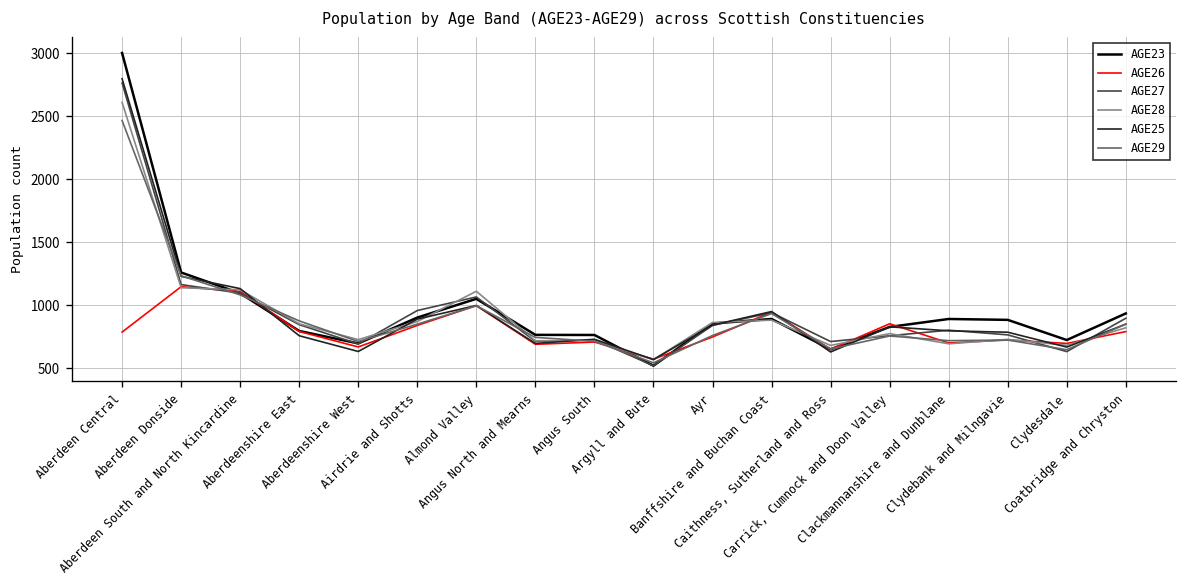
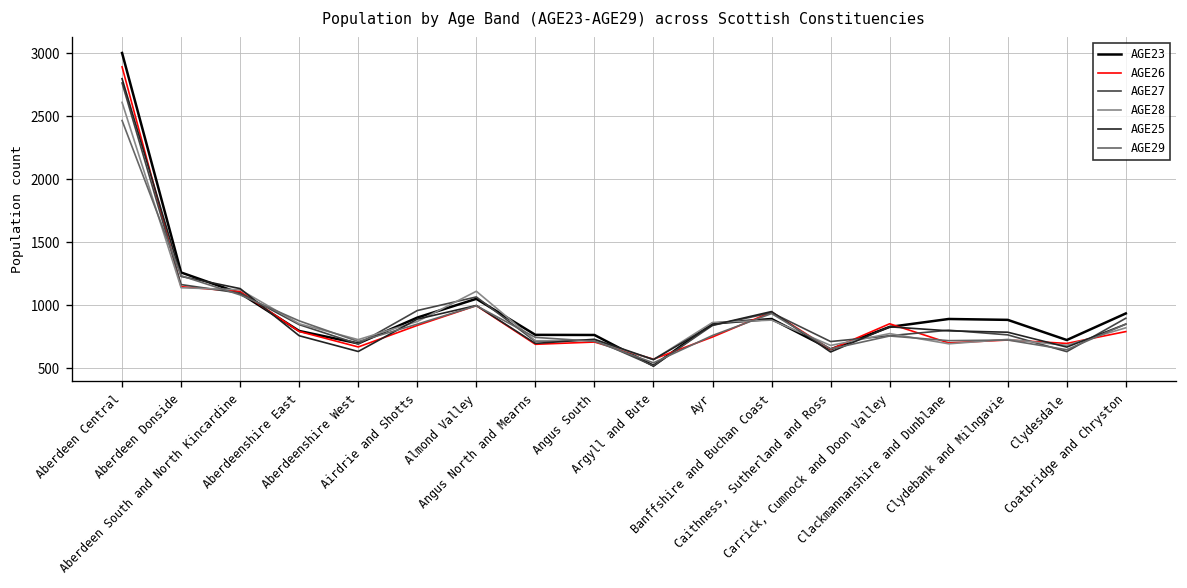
AGE26, Aberdeen Central: 790 -> 2890
